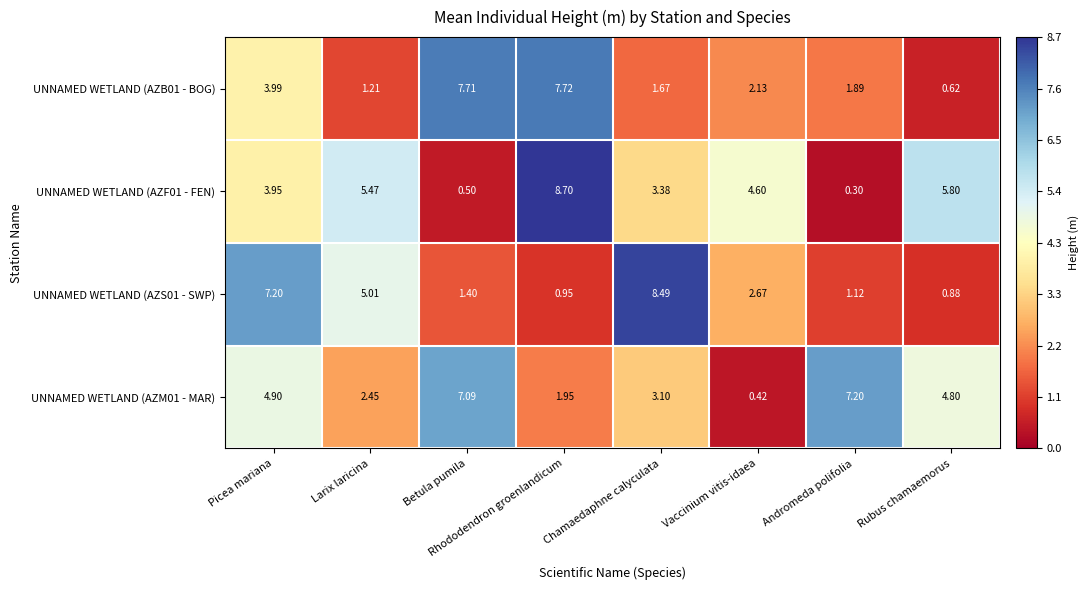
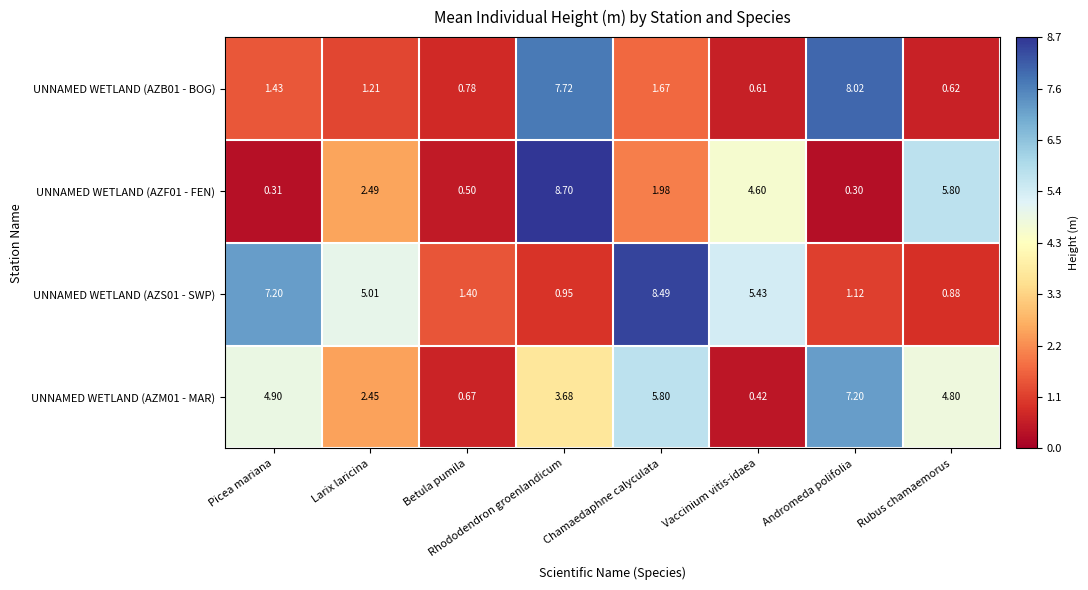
UNNAMED WETLAND (AZB01 - BOG), Picea mariana: 3.99 -> 1.43
UNNAMED WETLAND (AZB01 - BOG), Betula pumila: 7.71 -> 0.78
UNNAMED WETLAND (AZB01 - BOG), Vaccinium vitis-idaea: 2.13 -> 0.61
UNNAMED WETLAND (AZB01 - BOG), Andromeda polifolia: 1.89 -> 8.02
UNNAMED WETLAND (AZF01 - FEN), Picea mariana: 3.95 -> 0.31
UNNAMED WETLAND (AZF01 - FEN), Larix laricina: 5.47 -> 2.49
UNNAMED WETLAND (AZF01 - FEN), Chamaedaphne calyculata: 3.38 -> 1.98
UNNAMED WETLAND (AZS01 - SWP), Vaccinium vitis-idaea: 2.67 -> 5.43
UNNAMED WETLAND (AZM01 - MAR), Betula pumila: 7.09 -> 0.67
UNNAMED WETLAND (AZM01 - MAR), Rhododendron groenlandicum: 1.95 -> 3.68
UNNAMED WETLAND (AZM01 - MAR), Chamaedaphne calyculata: 3.10 -> 5.80
